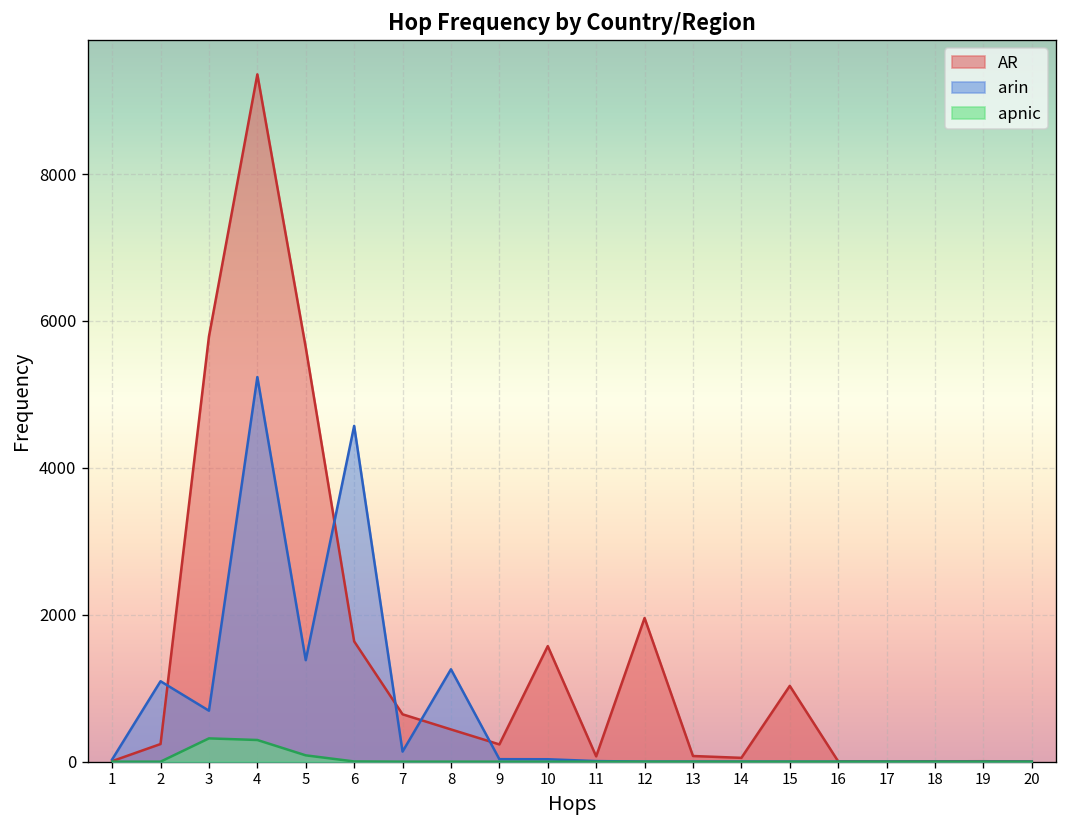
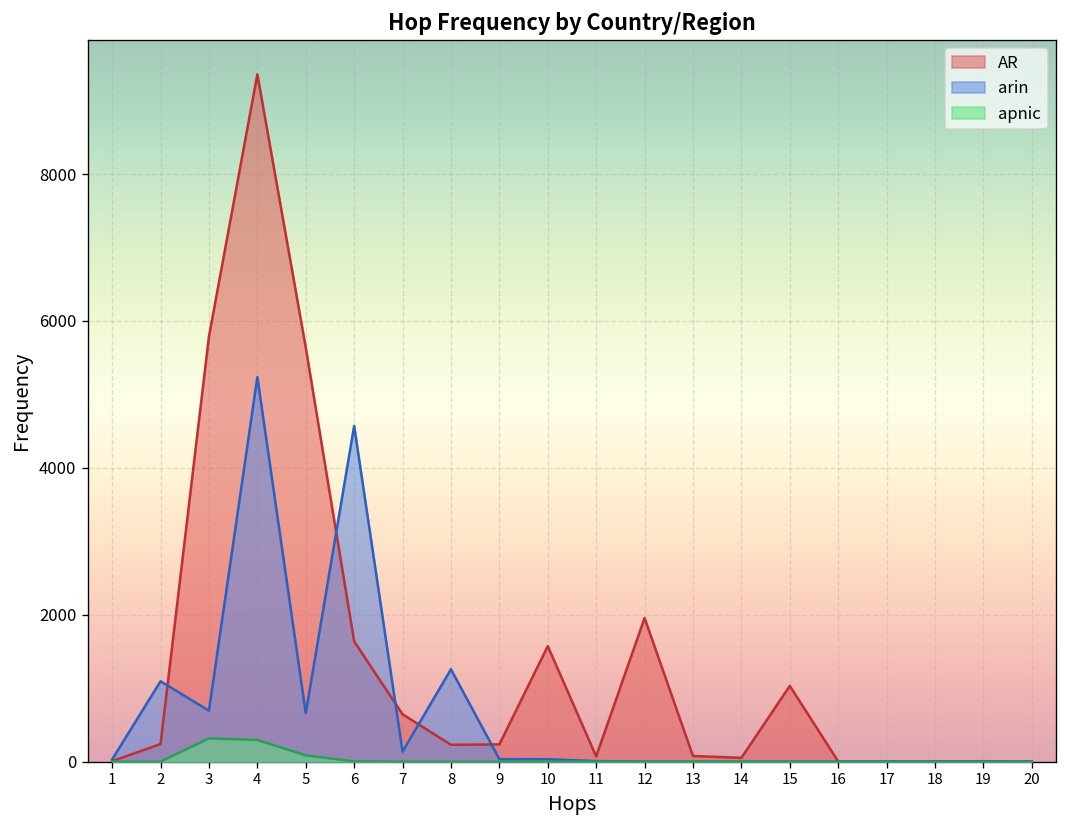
arin, 5: 1400 -> 700
AR, 8: 400 -> 200
